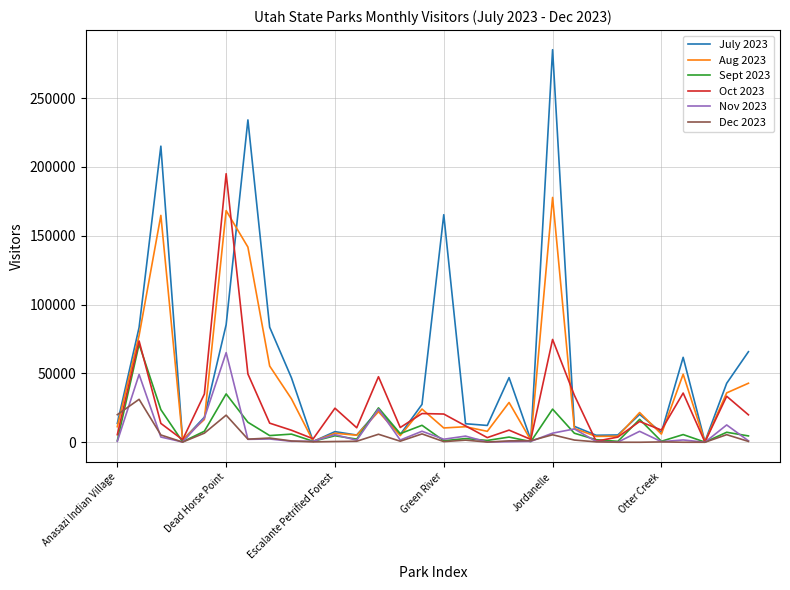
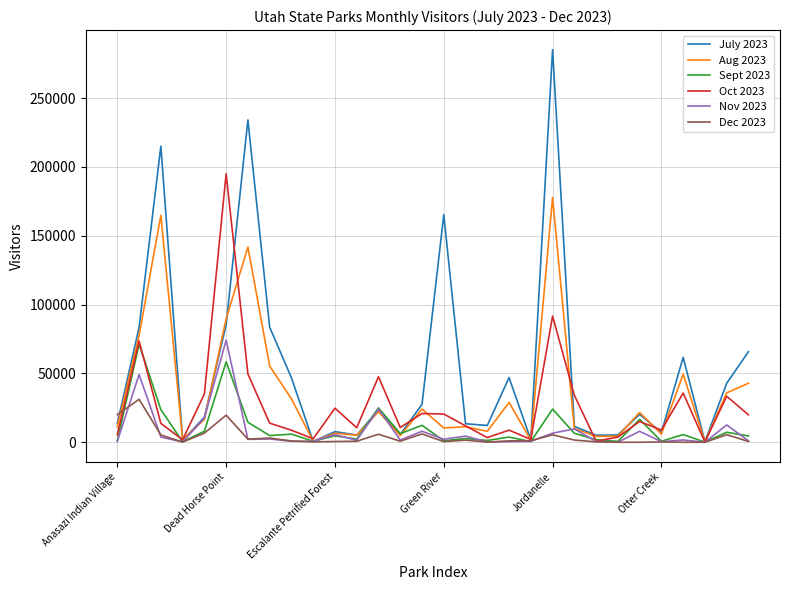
Aug 2023, Dead Horse Point: 168000 -> 90000
Sept 2023, Dead Horse Point: 35000 -> 58000
Nov 2023, Dead Horse Point: 65000 -> 74000
Oct 2023, Jordanelle: 75000 -> 92000
